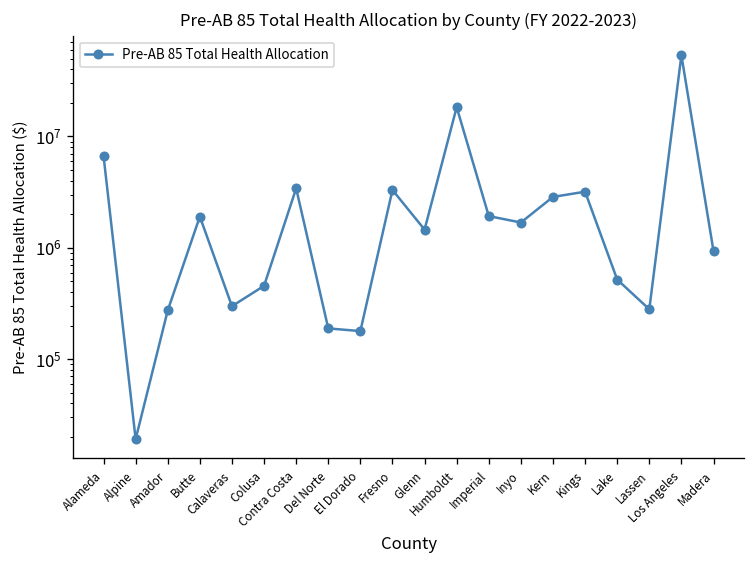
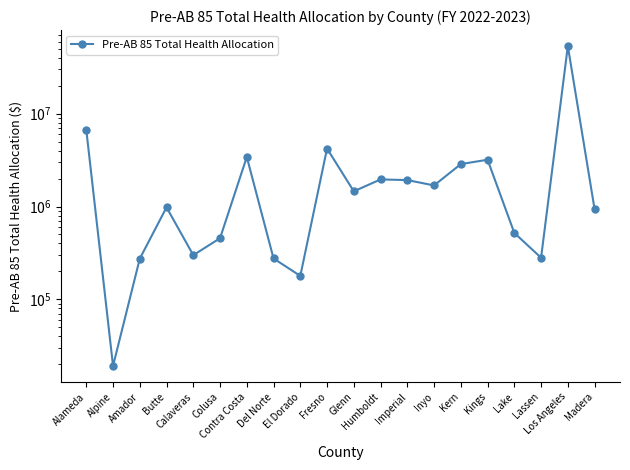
Butte: 1900000 -> 1000000
Del Norte: 190000 -> 280000
Fresno: 3300000 -> 4000000
Humboldt: 18000000 -> 2000000
